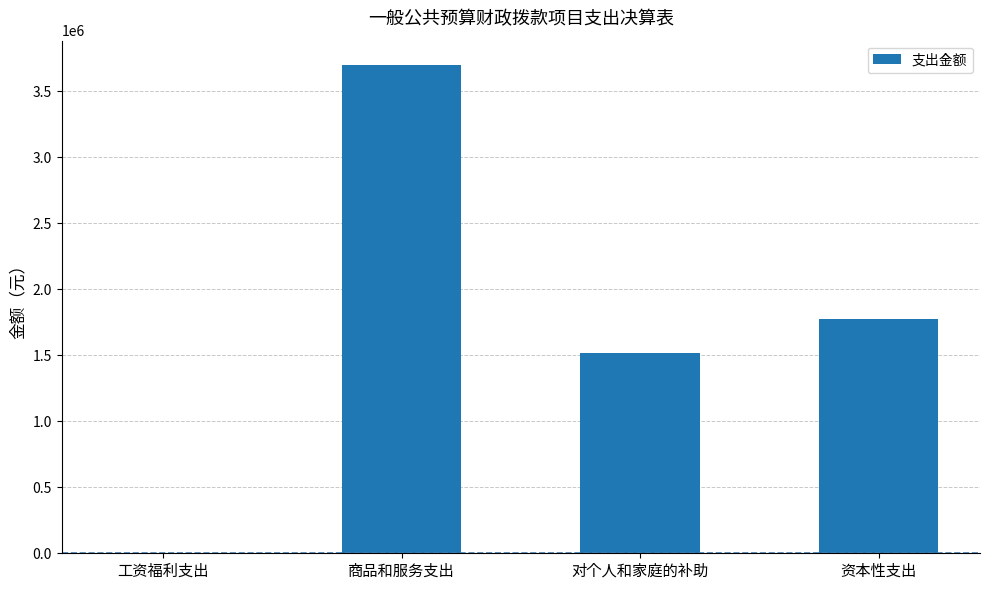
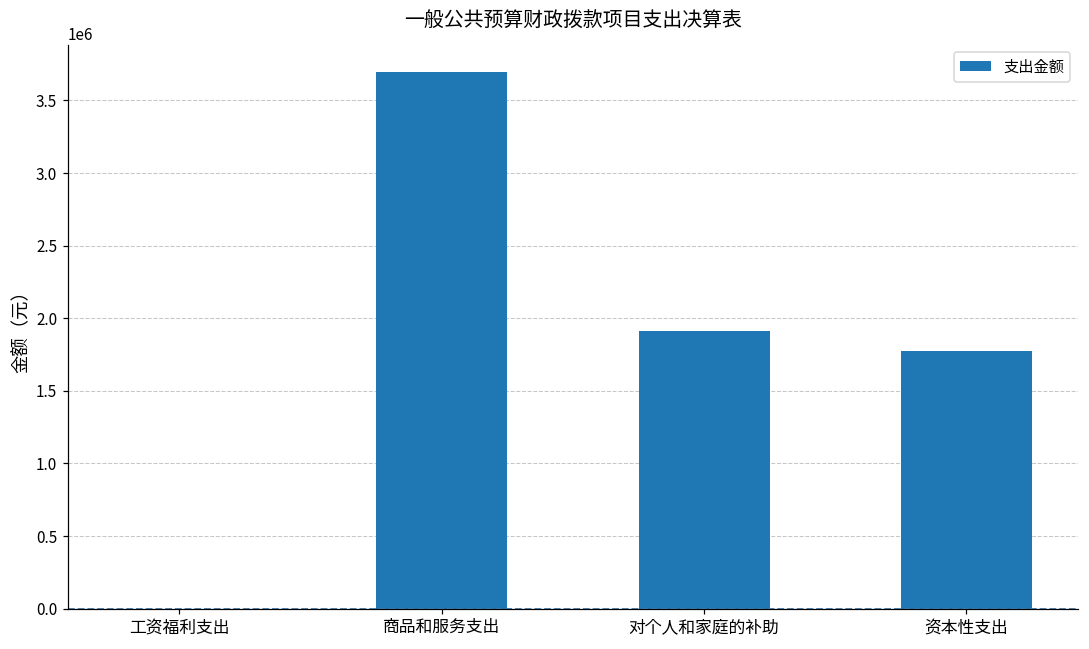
对个人和家庭的补助: 1510000 -> 1920000
